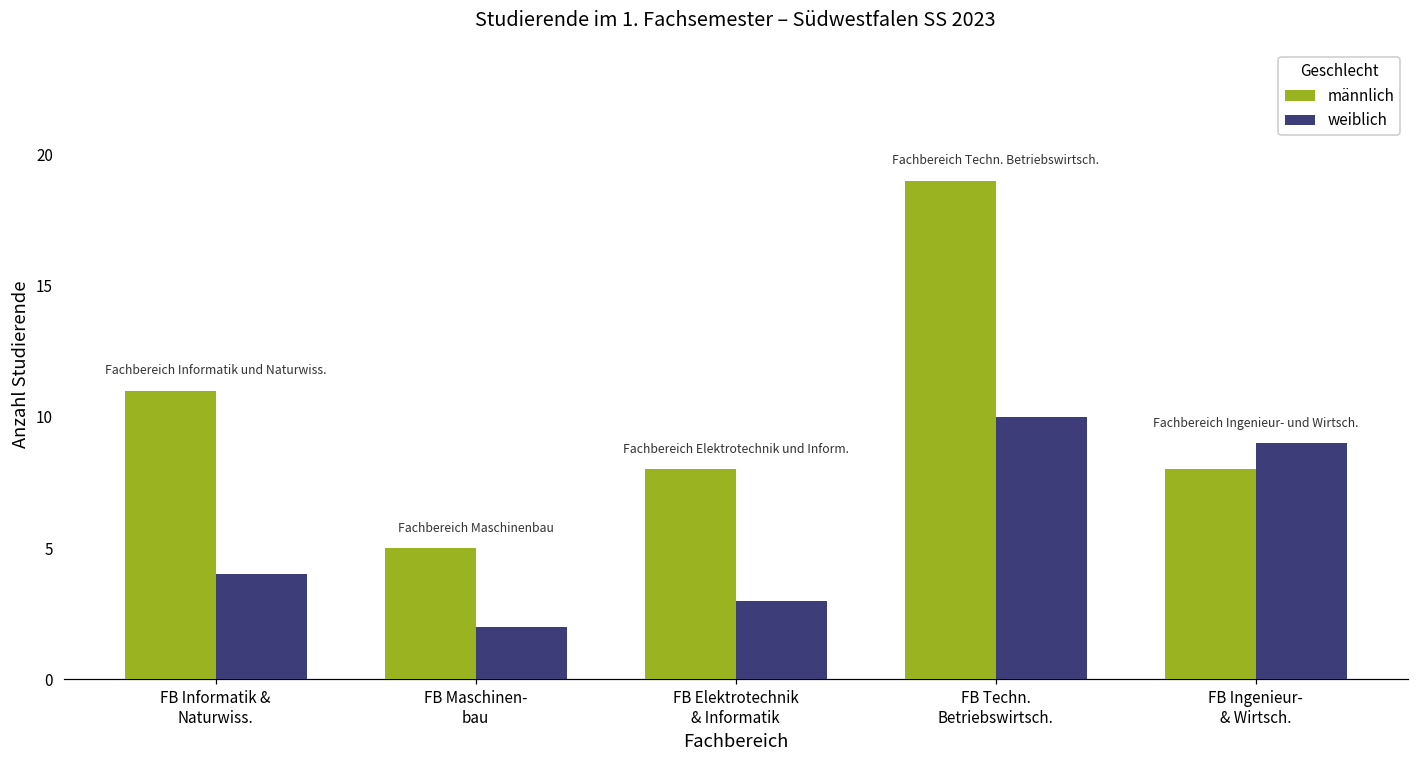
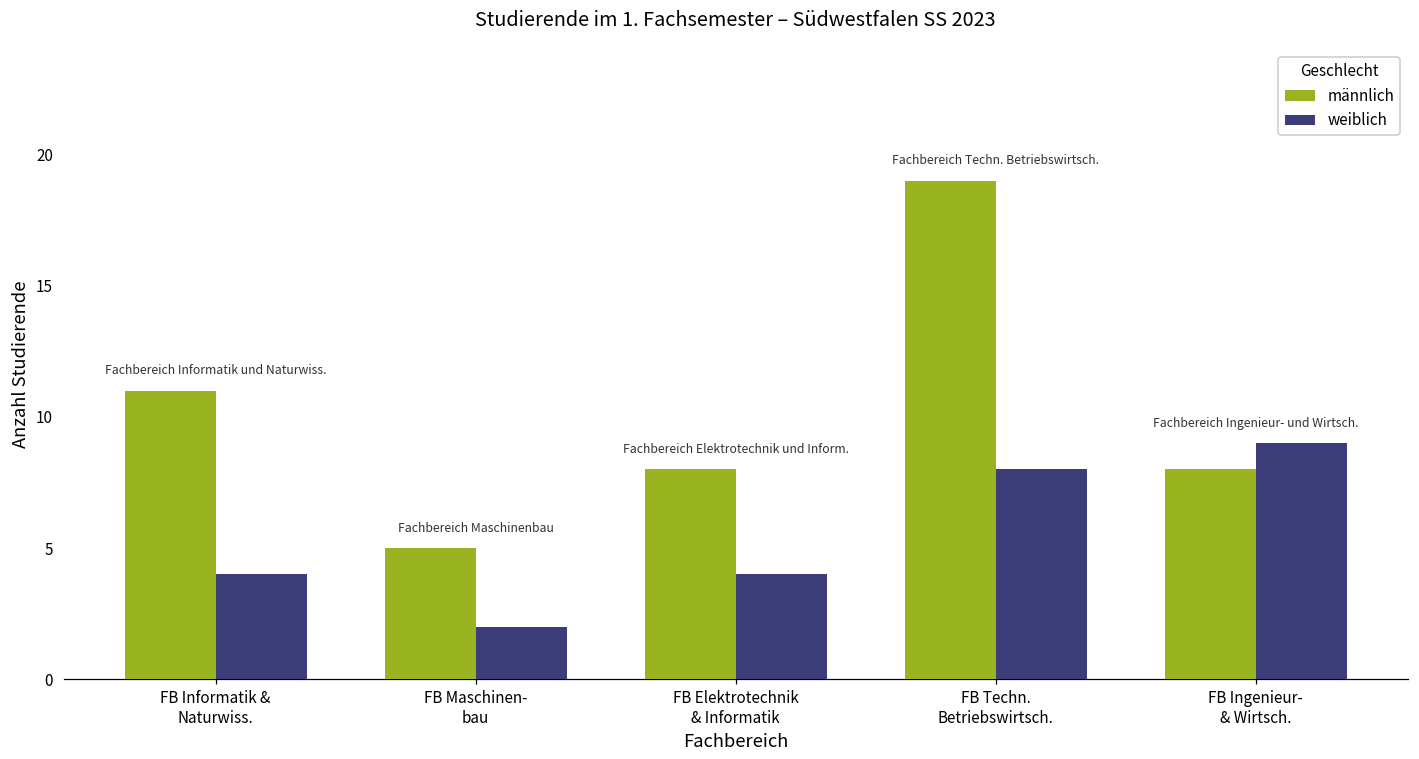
weiblich, FB Elektrotechnik & Informatik: 3 -> 4
weiblich, FB Techn. Betriebswirtsch.: 10 -> 8
